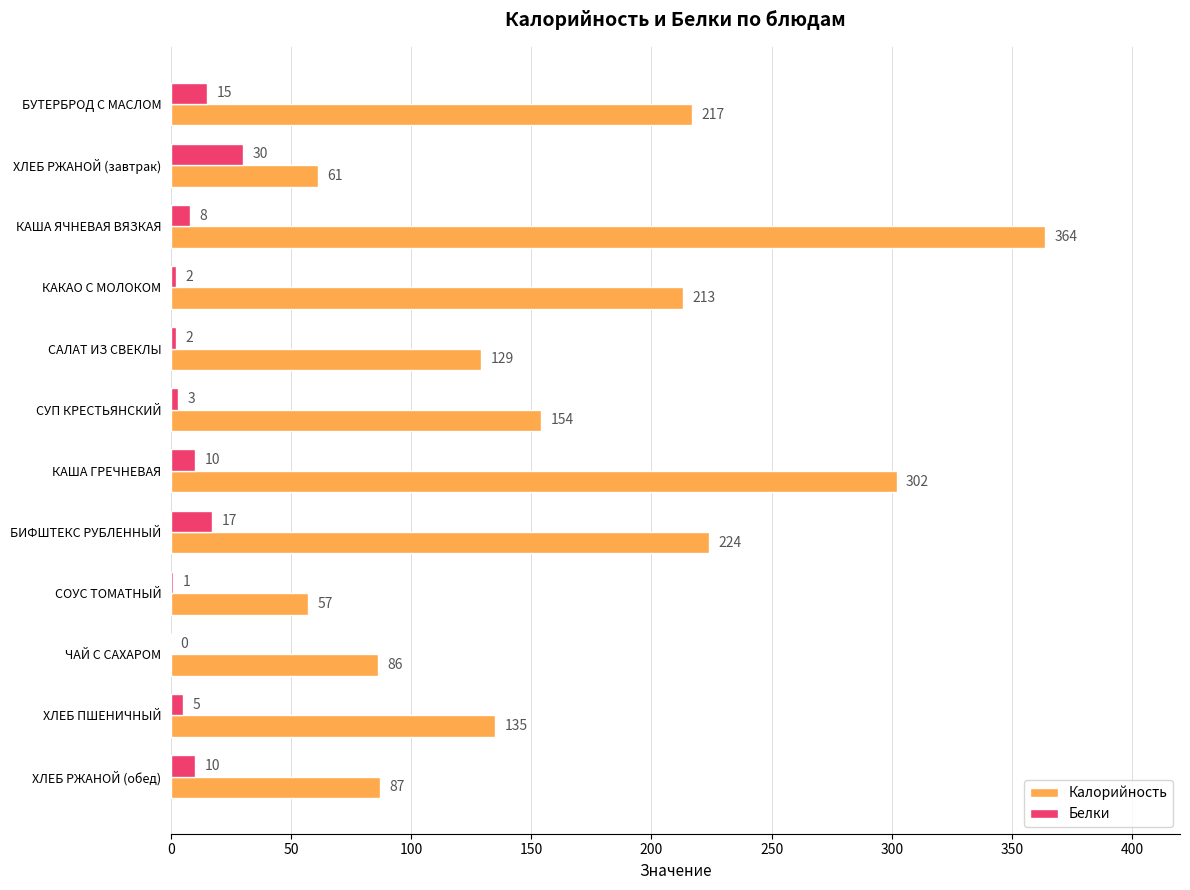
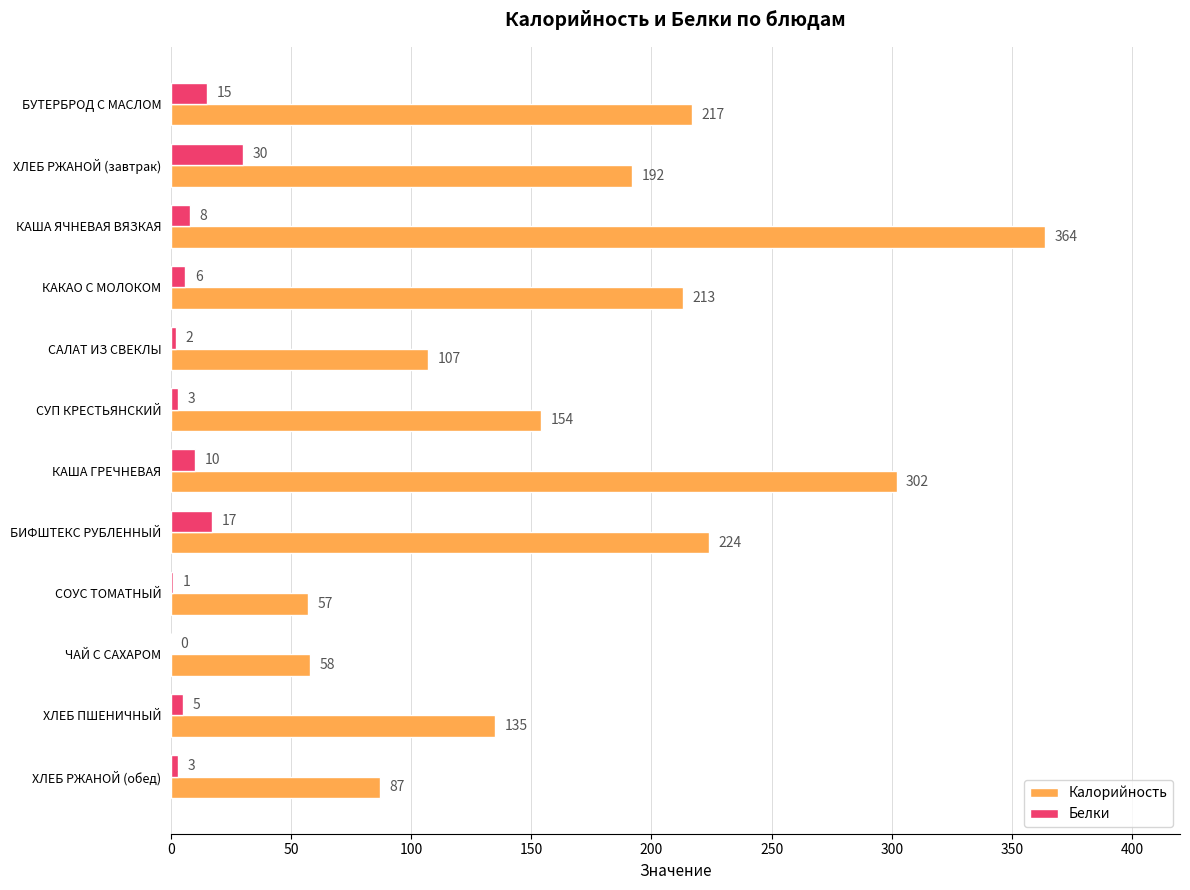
Калорийность, ХЛЕБ РЖАНОЙ (завтрак): 61 -> 192
Белки, КАКАО С МОЛОКОМ: 2 -> 6
Калорийность, САЛАТ ИЗ СВЕКЛЫ: 129 -> 107
Калорийность, ЧАЙ С САХАРОМ: 86 -> 58
Белки, ХЛЕБ РЖАНОЙ (обед): 10 -> 3
